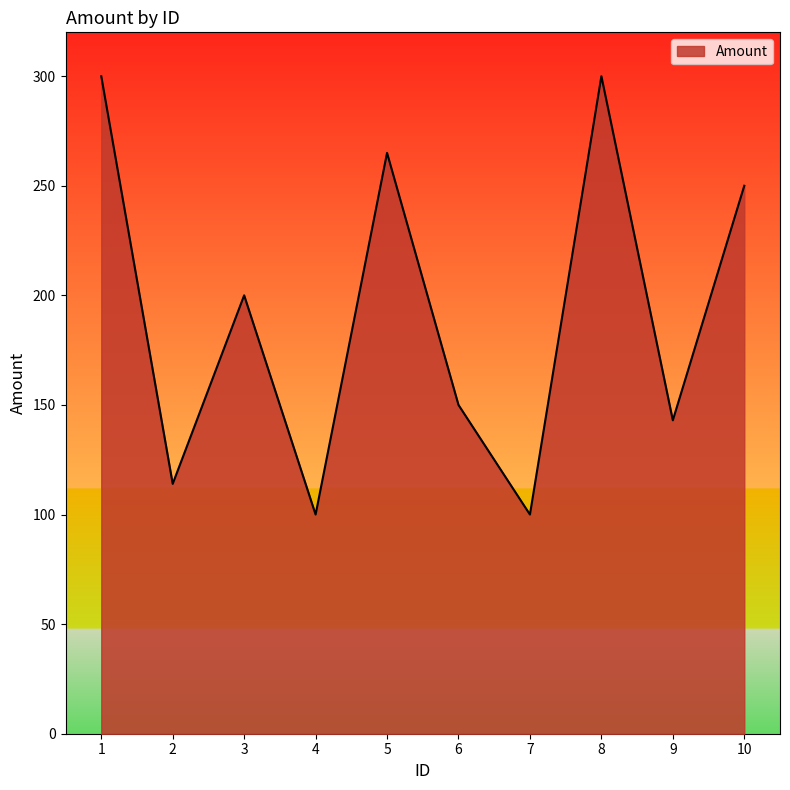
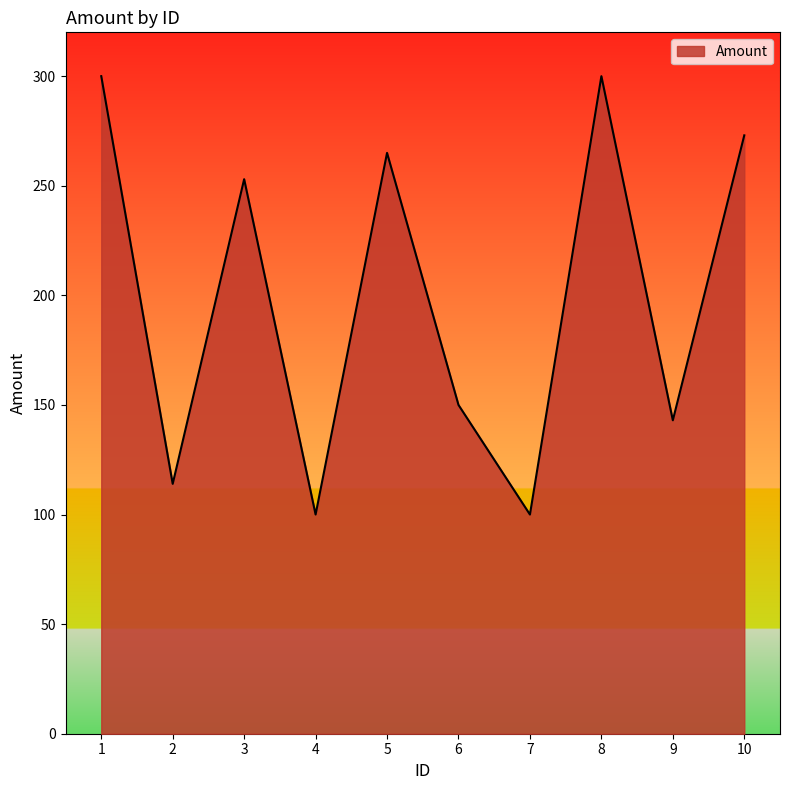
3: 200 -> 253
10: 250 -> 273
